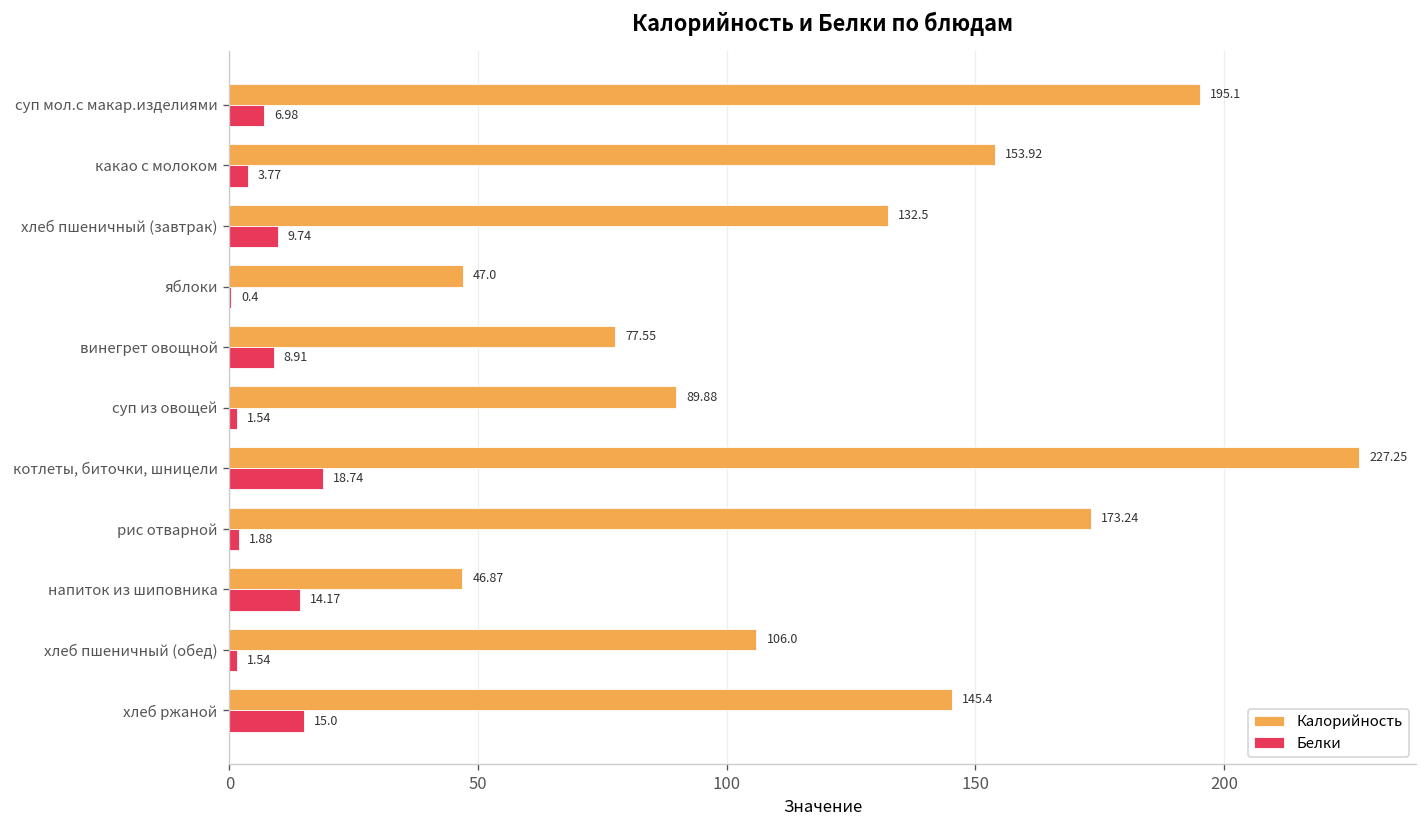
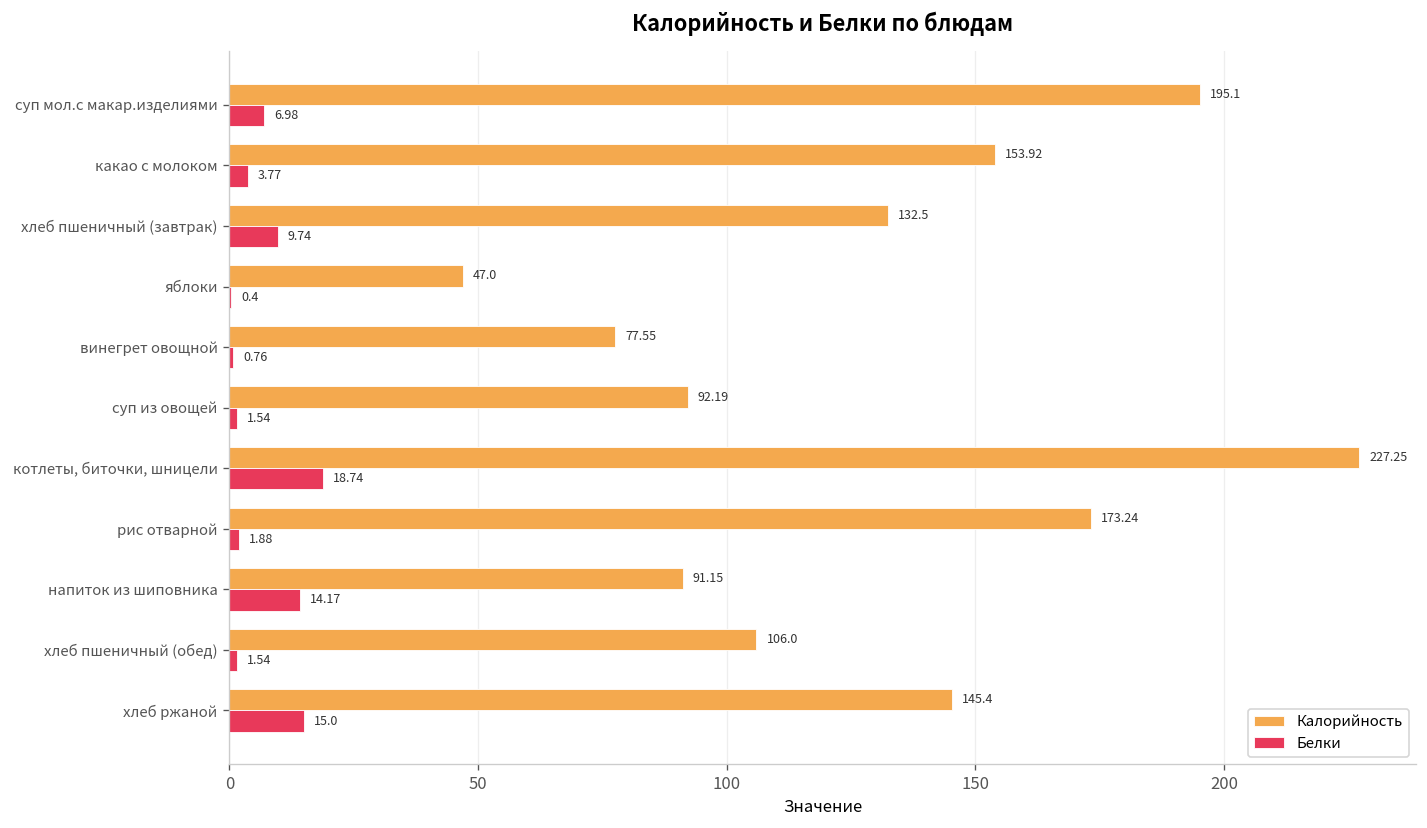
Белки, винегрет овощной: 8.91 -> 0.76
Калорийность, суп из овощей: 89.88 -> 92.19
Калорийность, напиток из шиповника: 46.87 -> 91.15
